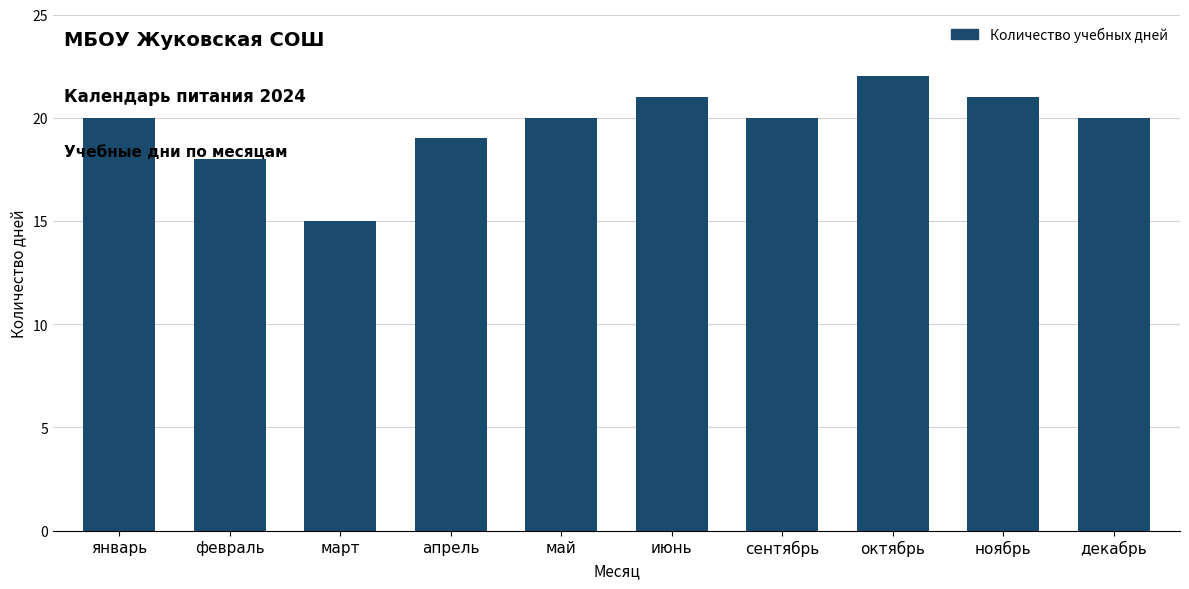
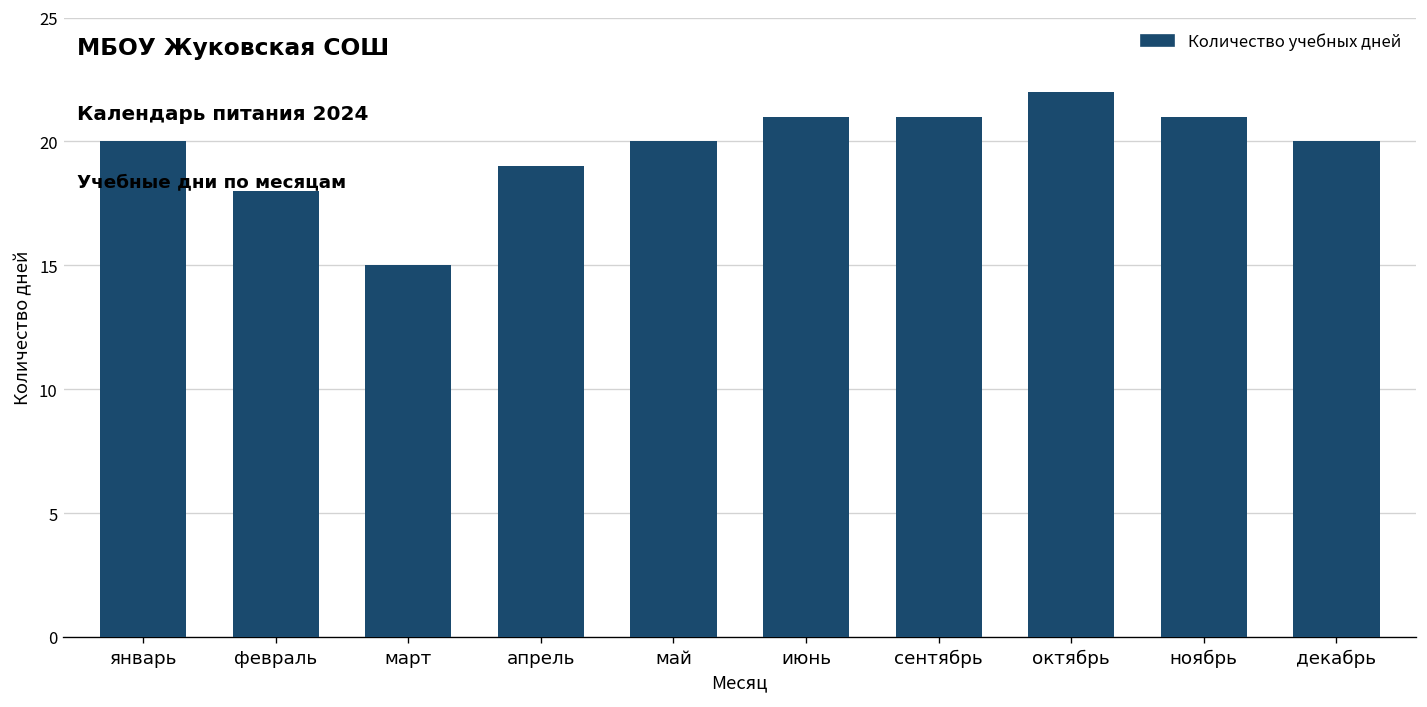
сентябрь: 20 -> 21
